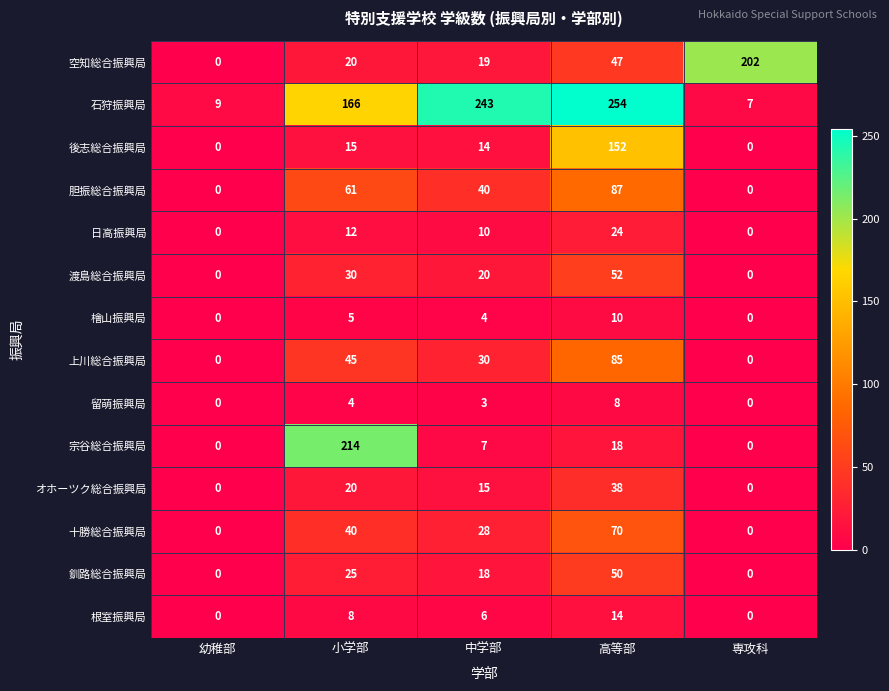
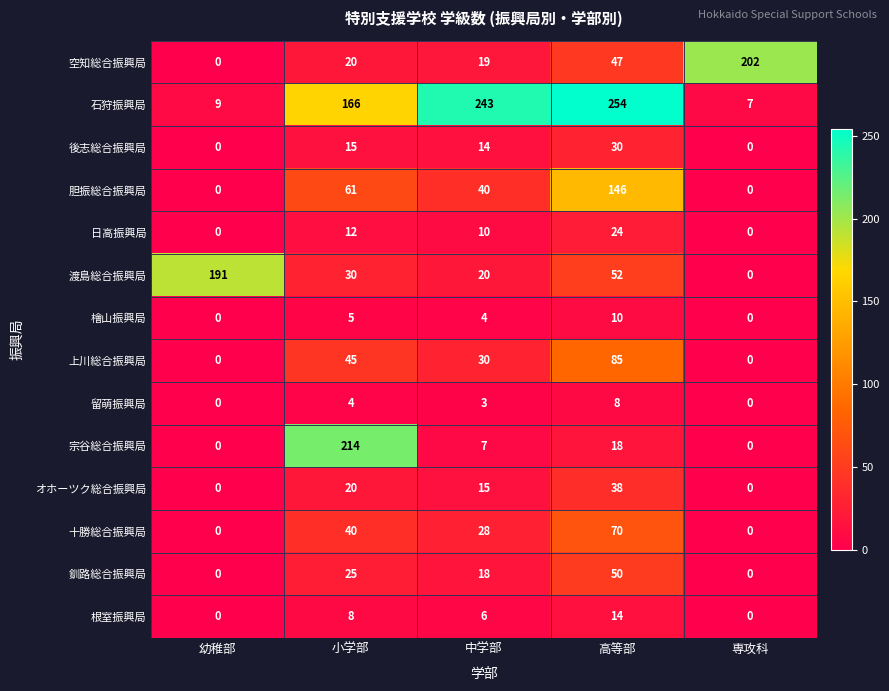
後志総合振興局, 高等部: 152 -> 30
胆振総合振興局, 高等部: 87 -> 146
渡島総合振興局, 幼稚部: 0 -> 191
